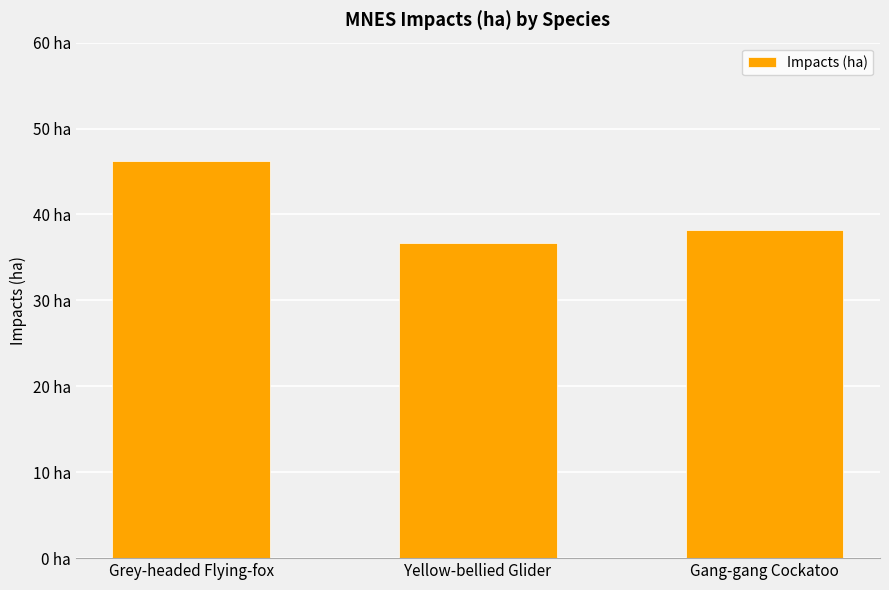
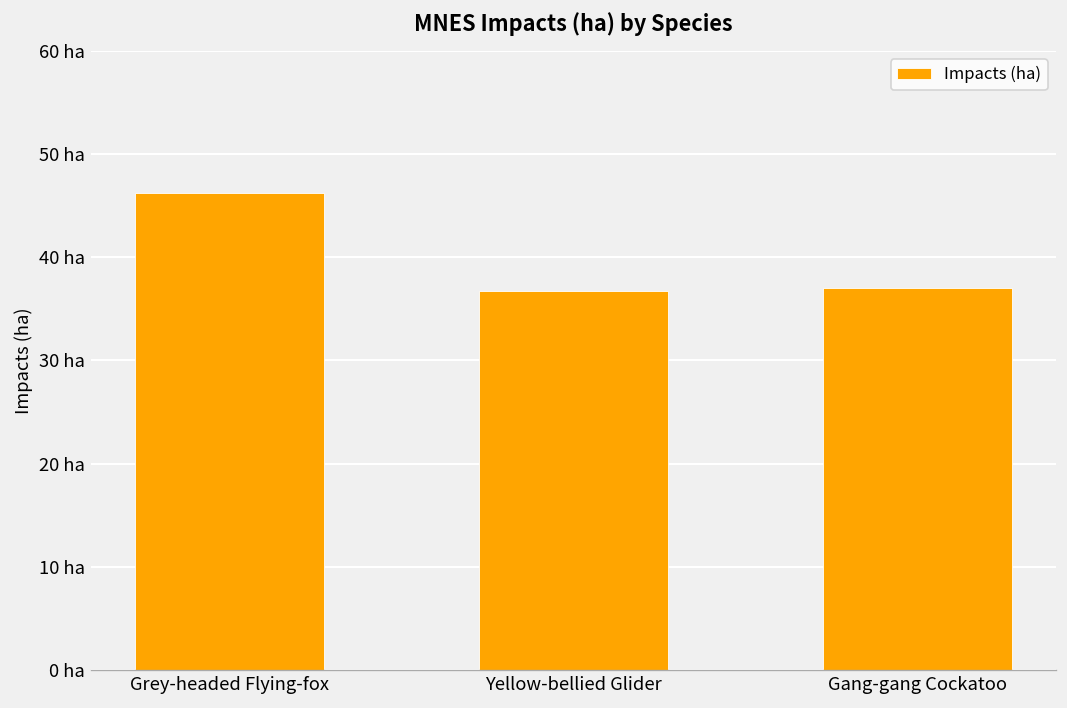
Gang-gang Cockatoo: 38 ha -> 37 ha
